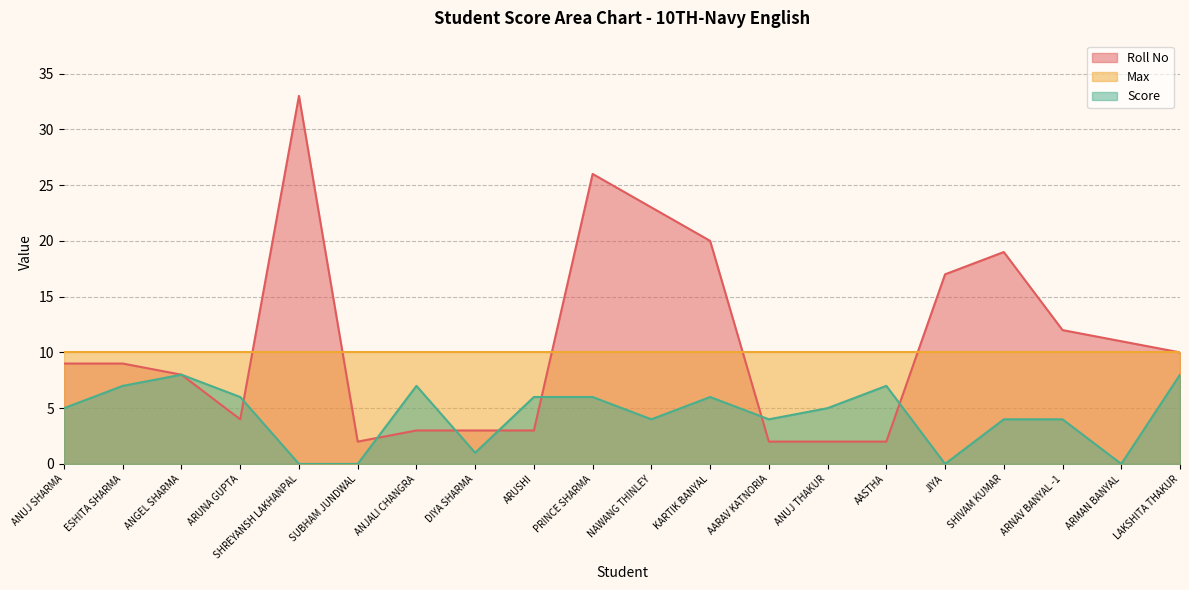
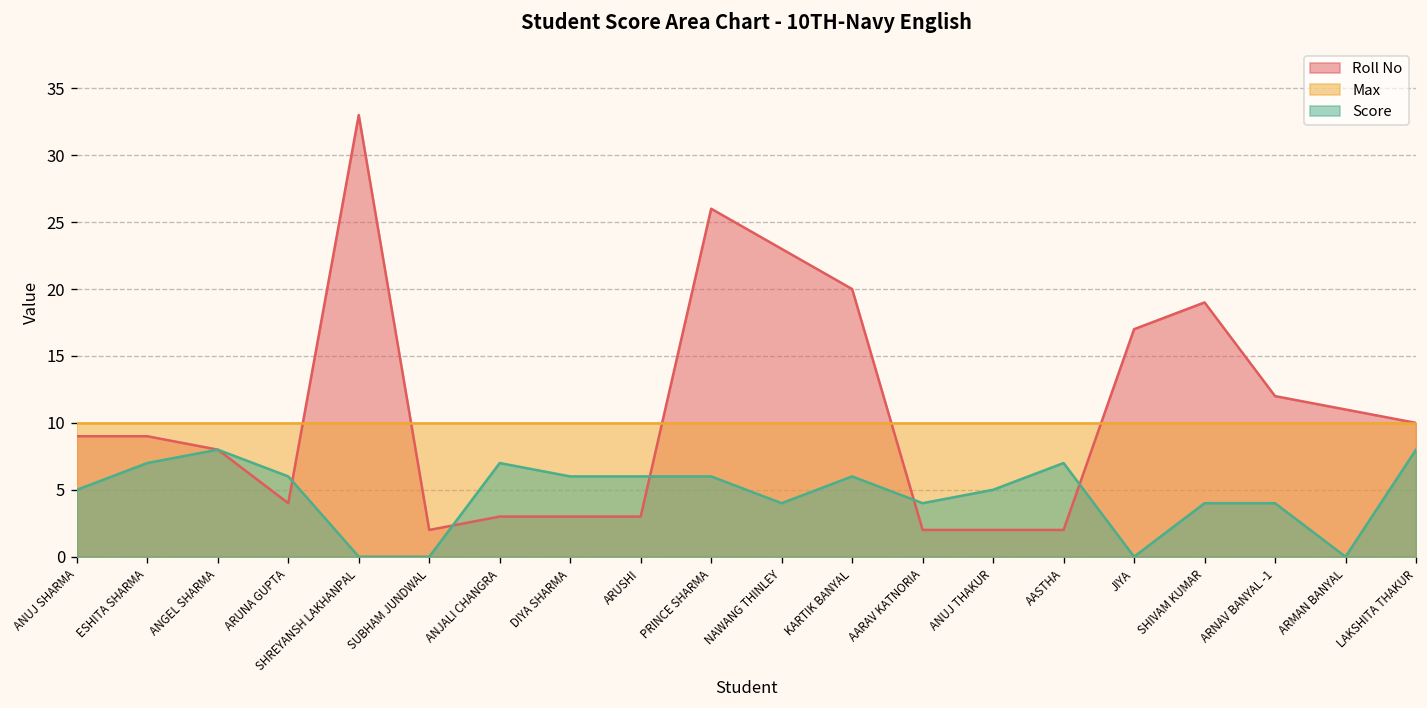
Score, DIYA SHARMA: 1 -> 6
